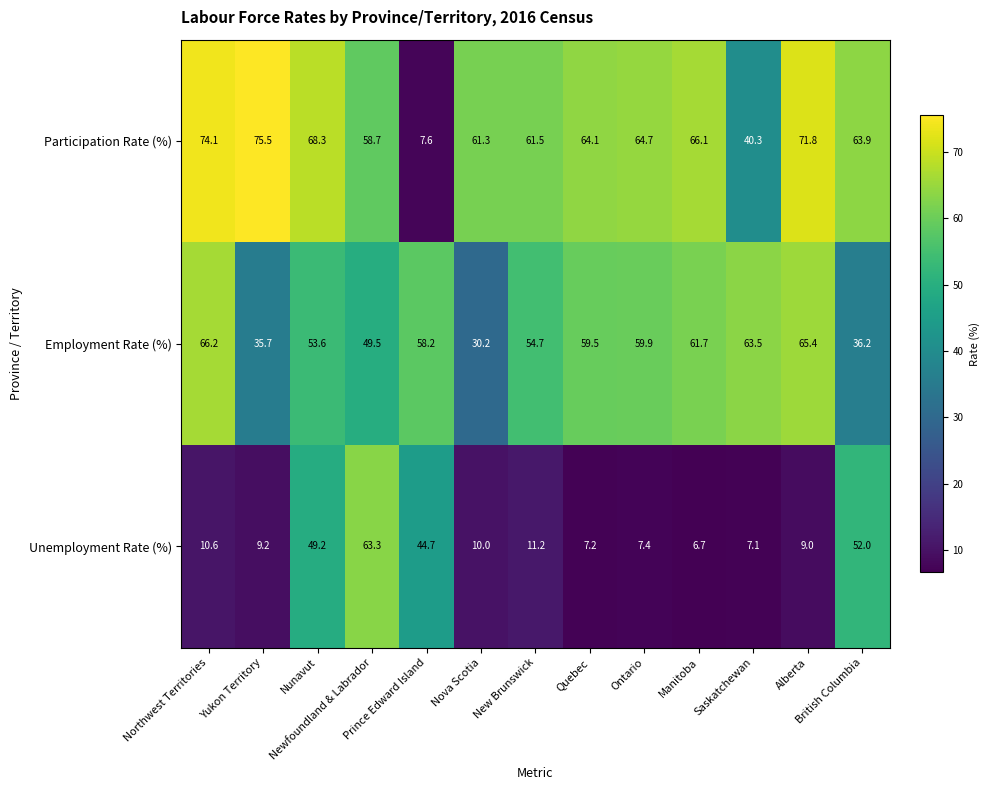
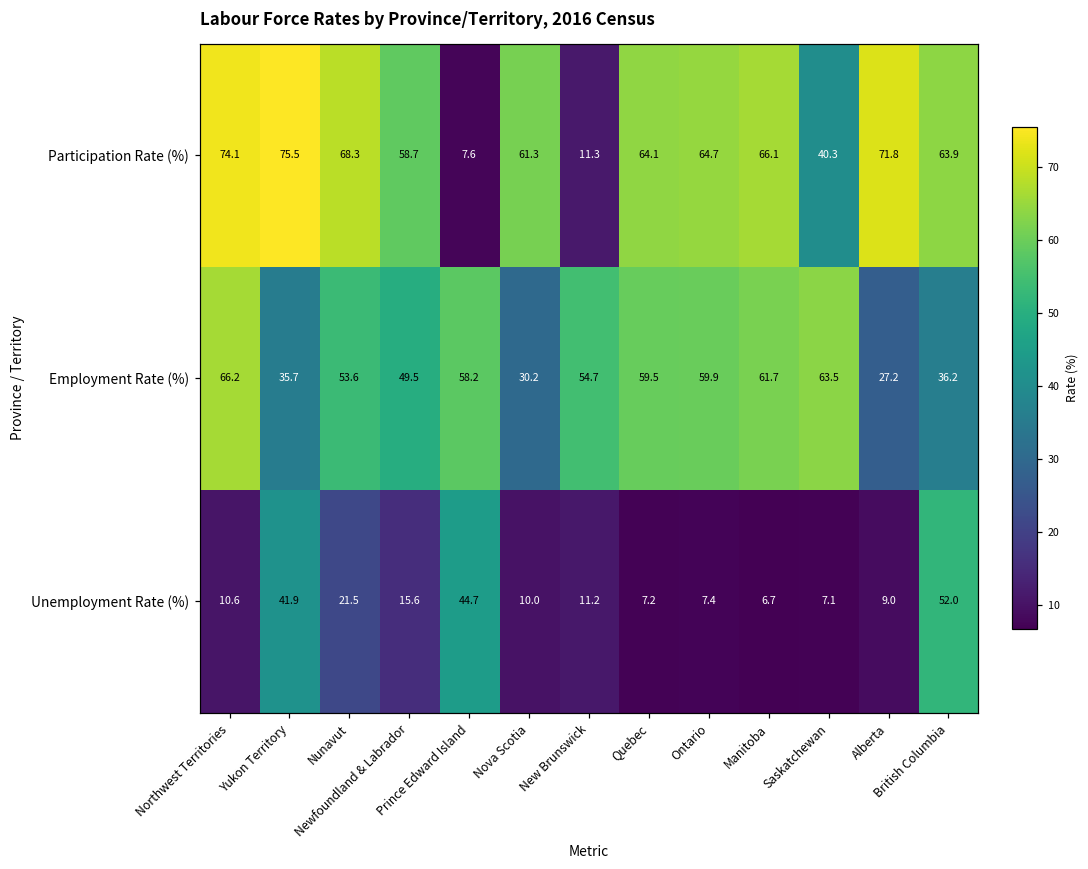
Participation Rate (%), New Brunswick: 61.5 -> 11.3
Employment Rate (%), Alberta: 65.4 -> 27.2
Unemployment Rate (%), Yukon Territory: 9.2 -> 41.9
Unemployment Rate (%), Nunavut: 49.2 -> 21.5
Unemployment Rate (%), Newfoundland & Labrador: 63.3 -> 15.6
